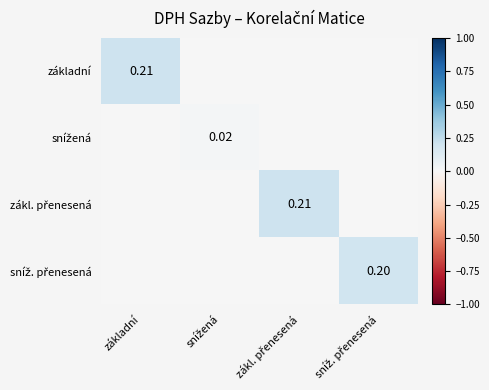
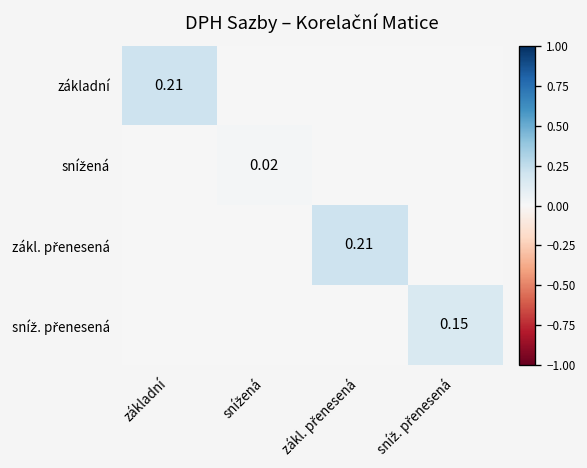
sníž. přenesená, sníž. přenesená: 0.20 -> 0.15
